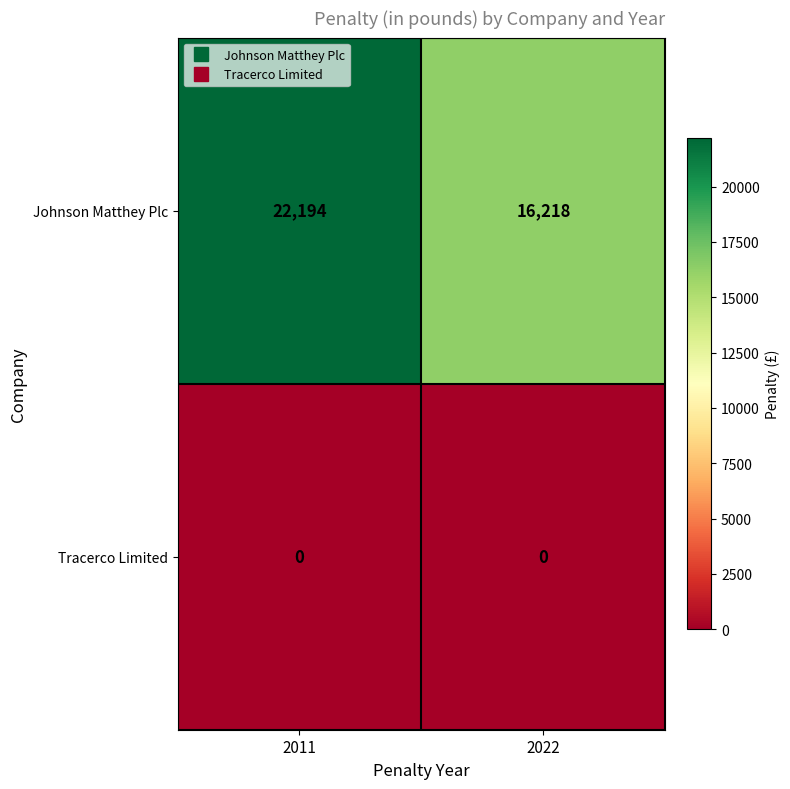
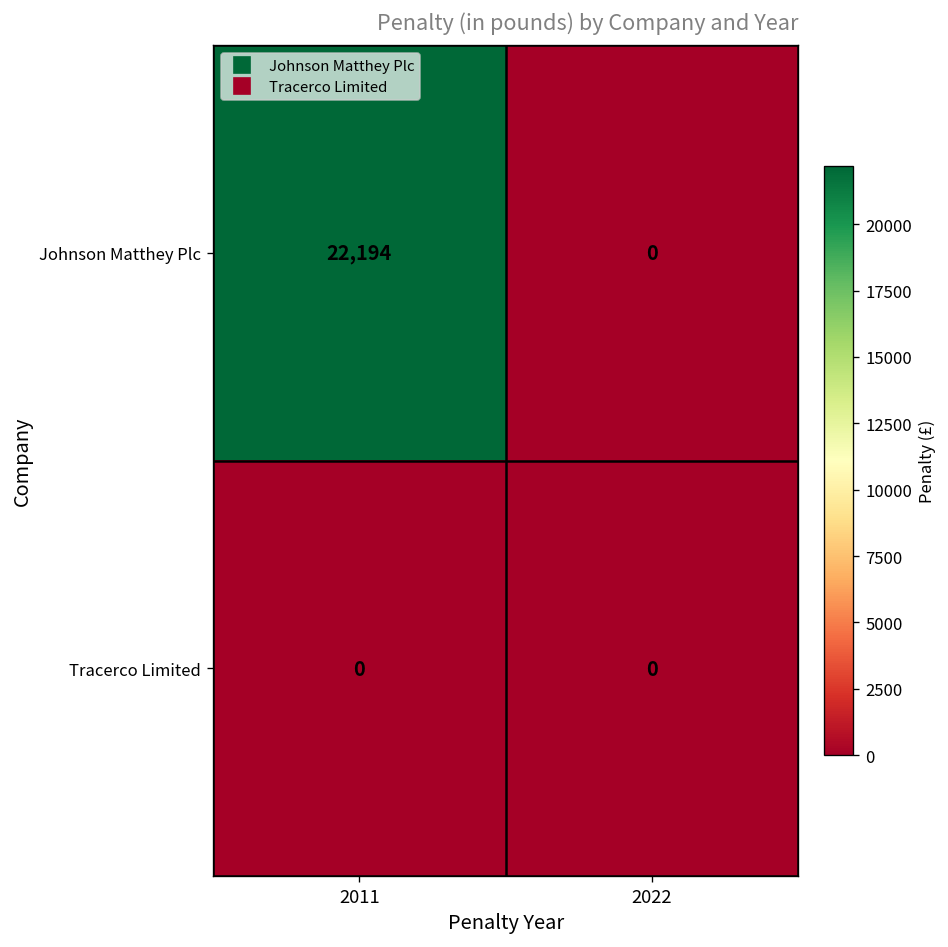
Johnson Matthey Plc, 2022: 16,218 -> 0
